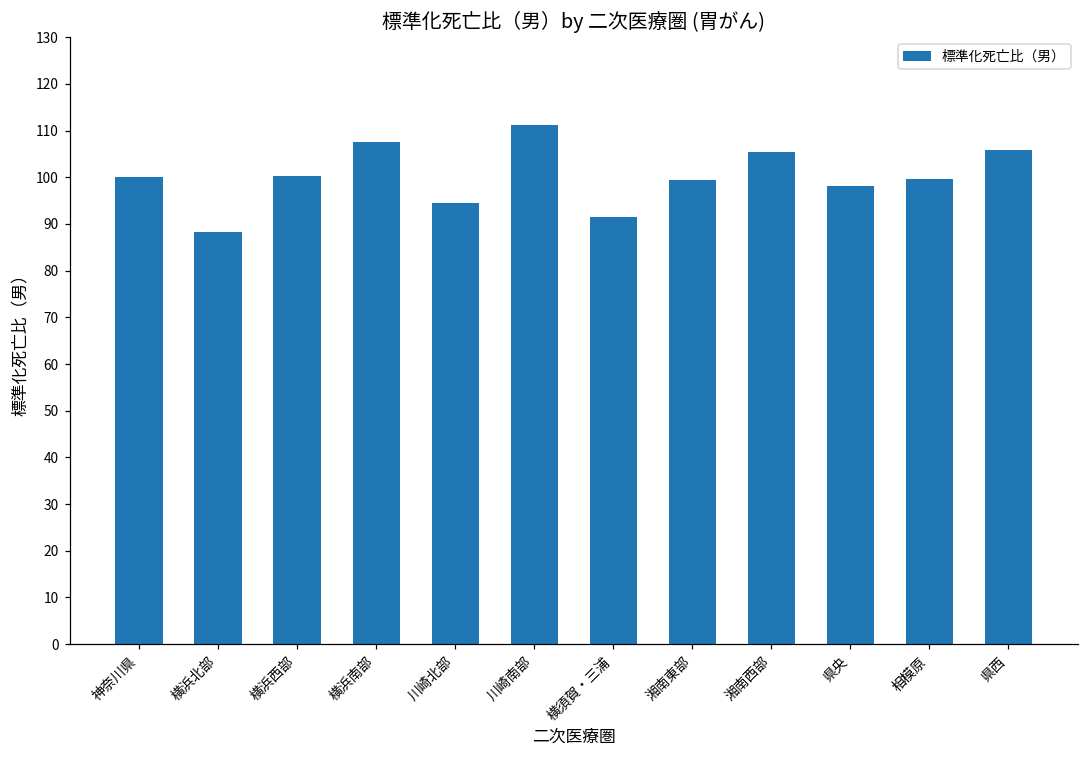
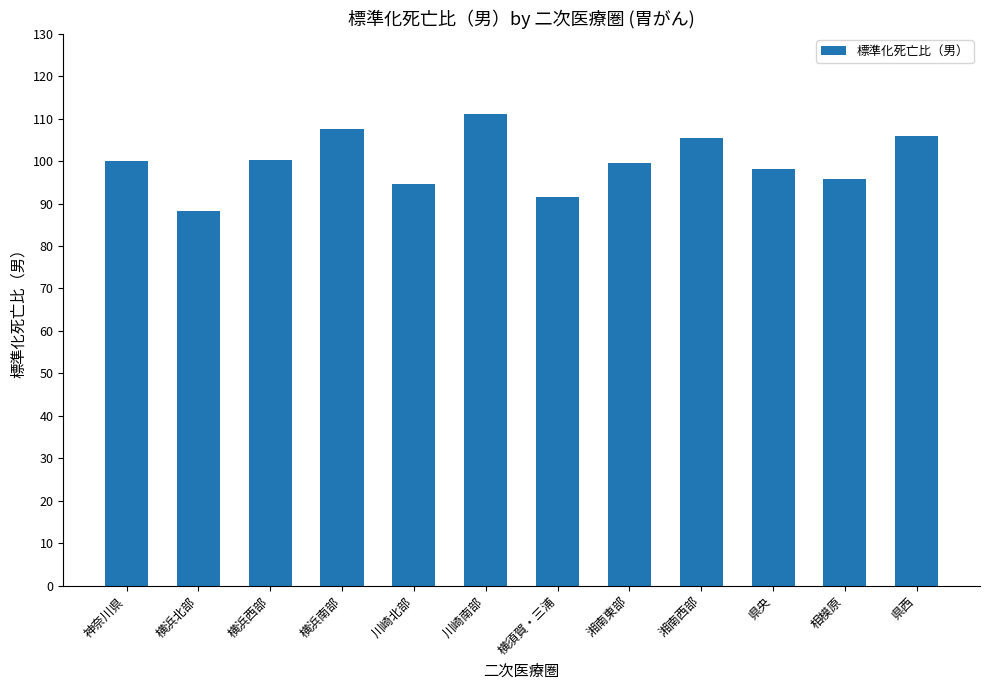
相模原: 100 -> 96
